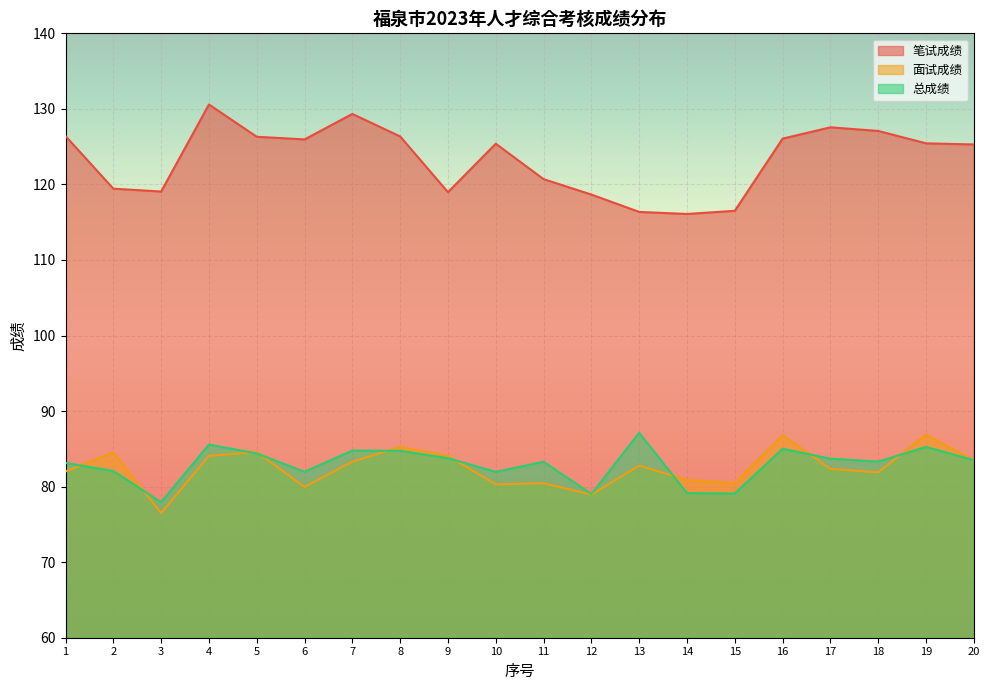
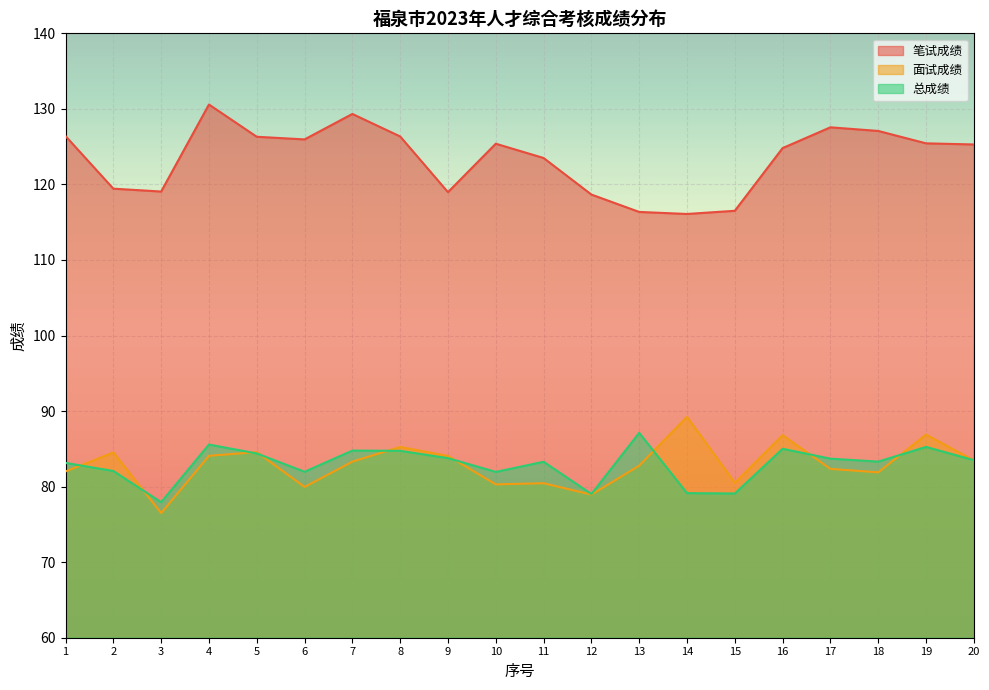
笔试成绩, 11: 121 -> 124
面试成绩, 14: 81 -> 89
笔试成绩, 16: 126 -> 125
